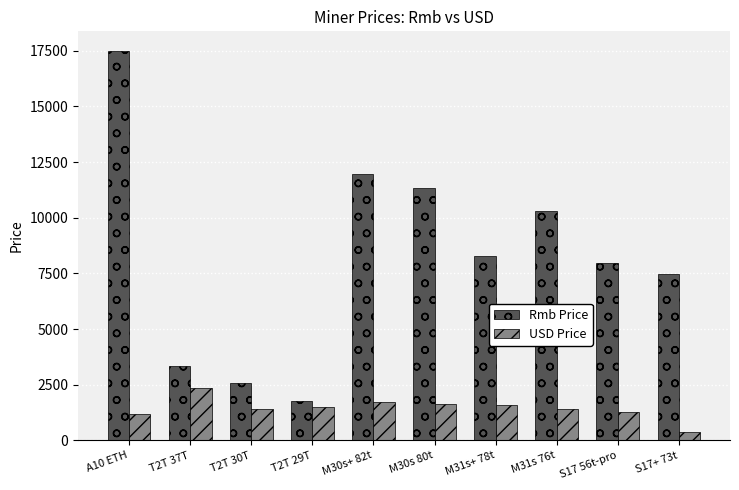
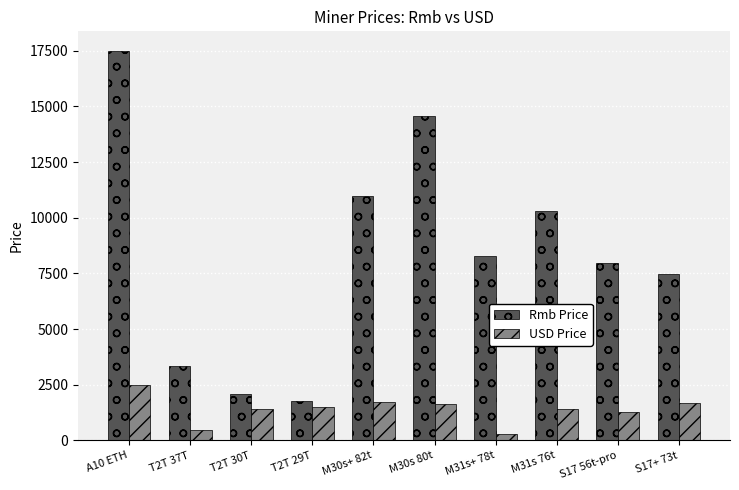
USD Price, A10 ETH: 1200 -> 2500
USD Price, T2T 37T: 2400 -> 500
Rmb Price, T2T 30T: 2600 -> 2100
Rmb Price, M30s+ 82t: 12000 -> 11000
Rmb Price, M30s 80t: 11400 -> 14600
USD Price, M31s+ 78t: 1600 -> 300
USD Price, S17+ 73t: 400 -> 1700
